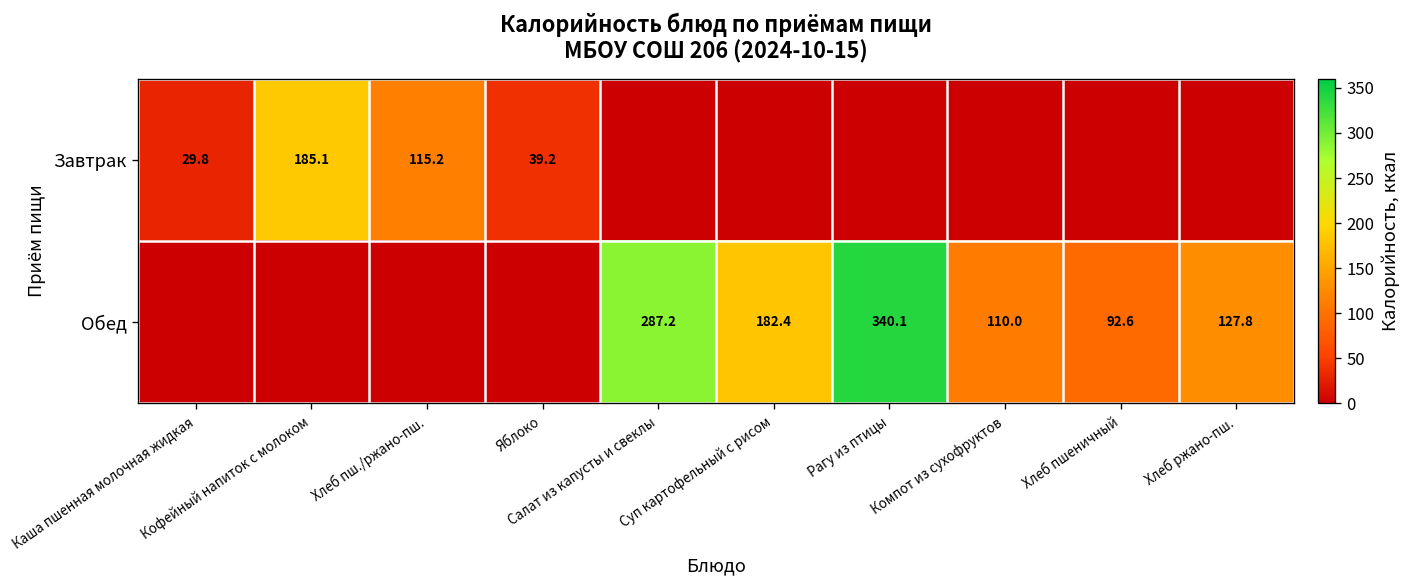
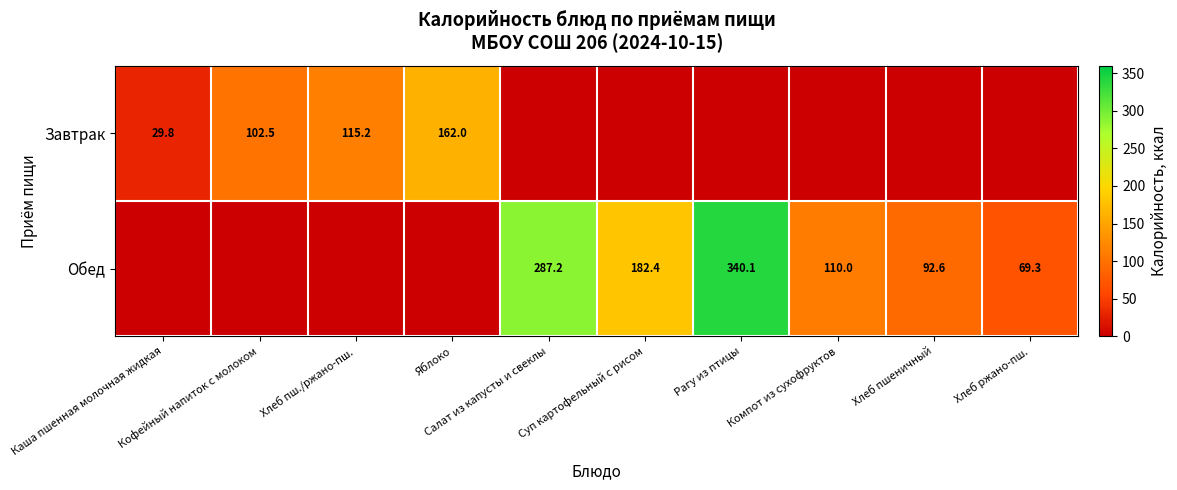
Завтрак, Кофейный напиток с молоком: 185.1 -> 102.5
Завтрак, Яблоко: 39.2 -> 162.0
Обед, Хлеб ржано-пш.: 127.8 -> 69.3
